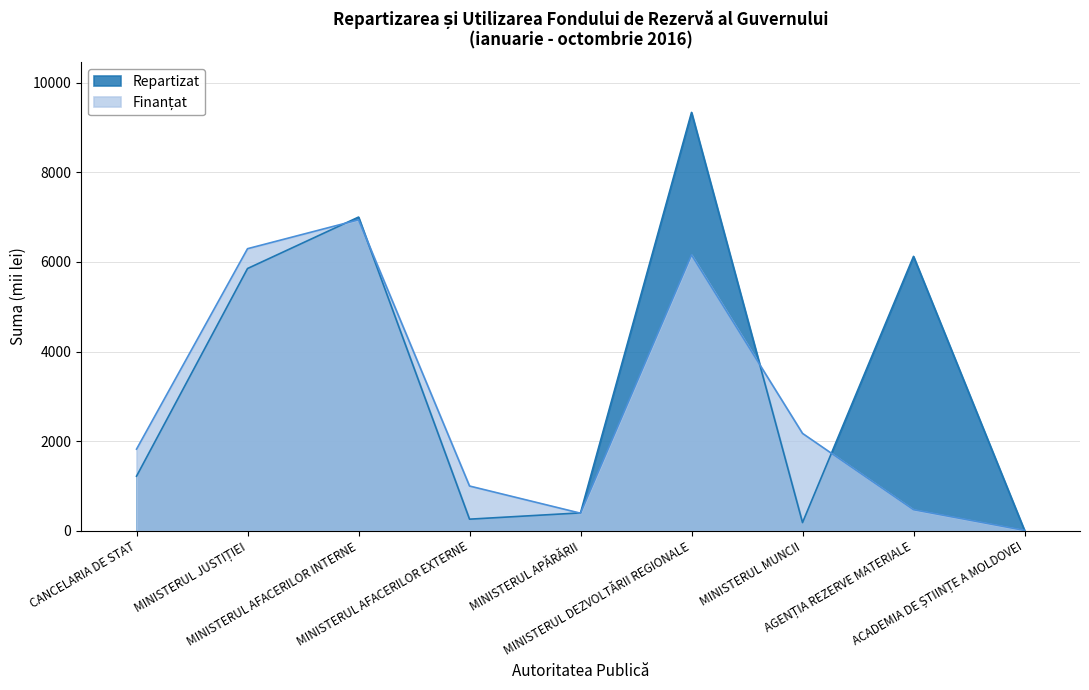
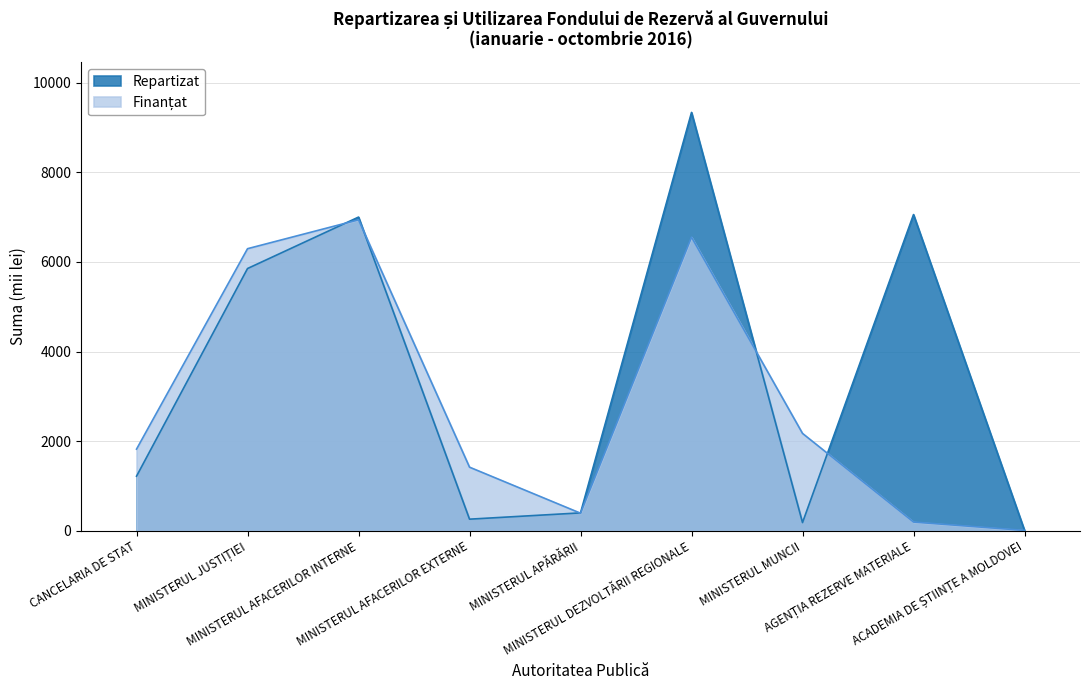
Finanțat, MINISTERUL AFACERILOR EXTERNE: 1000 -> 1400
Finanțat, MINISTERUL DEZVOLTĂRII REGIONALE: 6200 -> 6600
Repartizat, AGENȚIA REZERVE MATERIALE: 6100 -> 7100
Finanțat, AGENȚIA REZERVE MATERIALE: 500 -> 200
